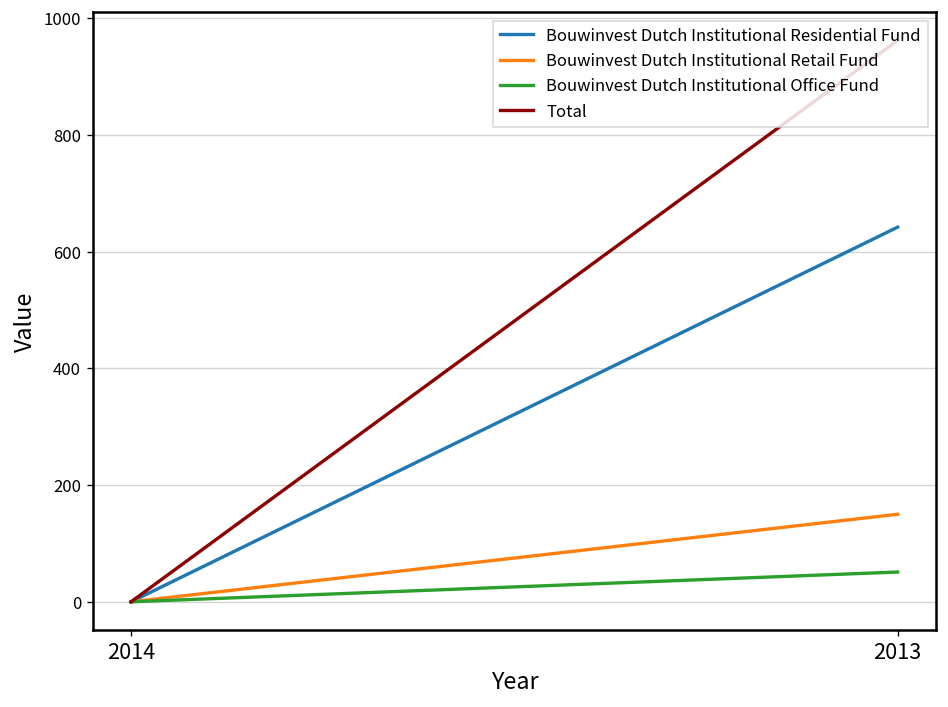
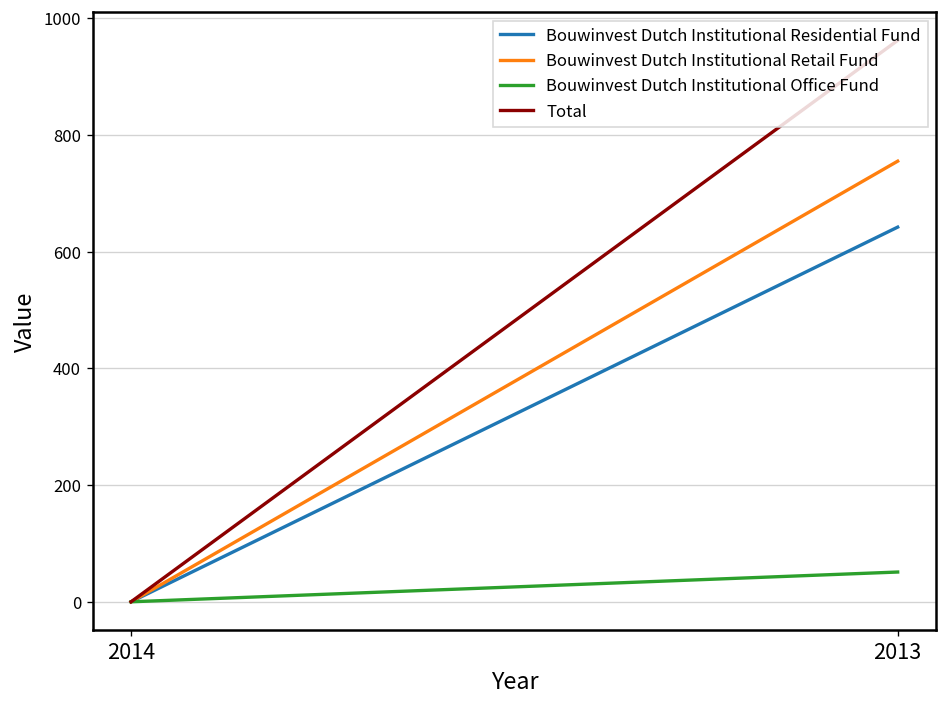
Bouwinvest Dutch Institutional Retail Fund, 2013: 150 -> 760
